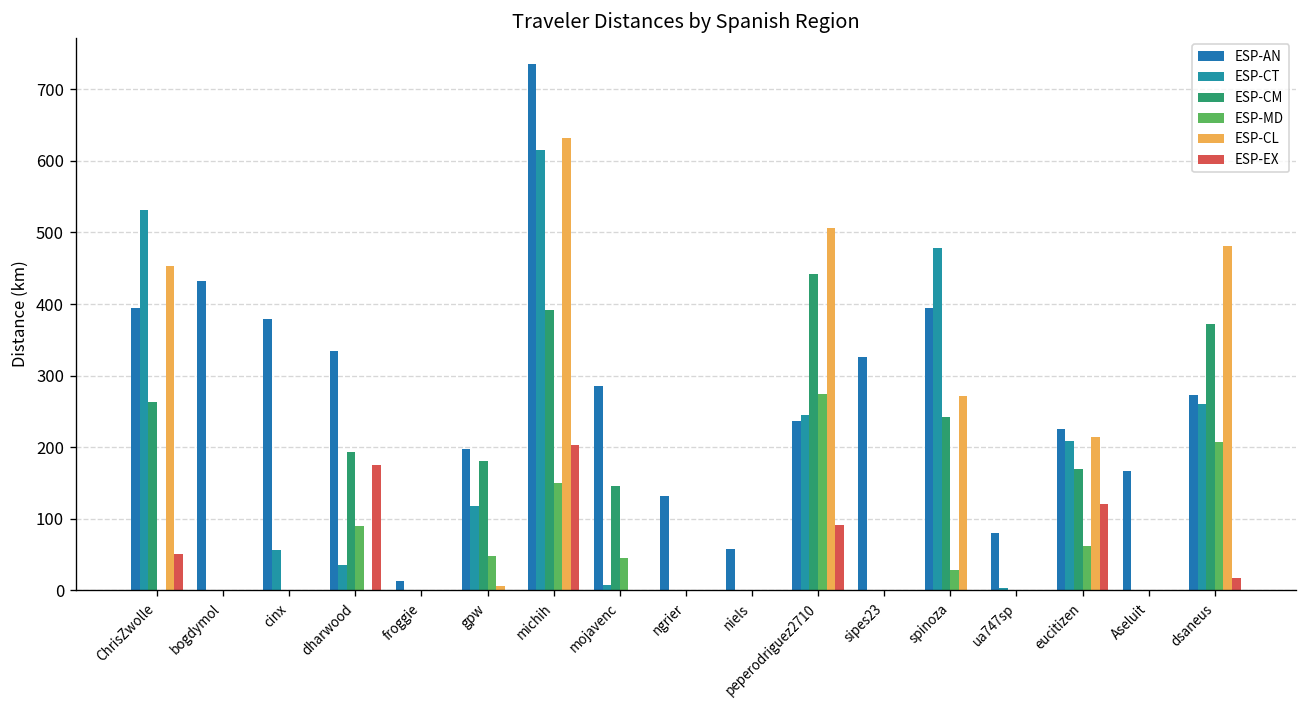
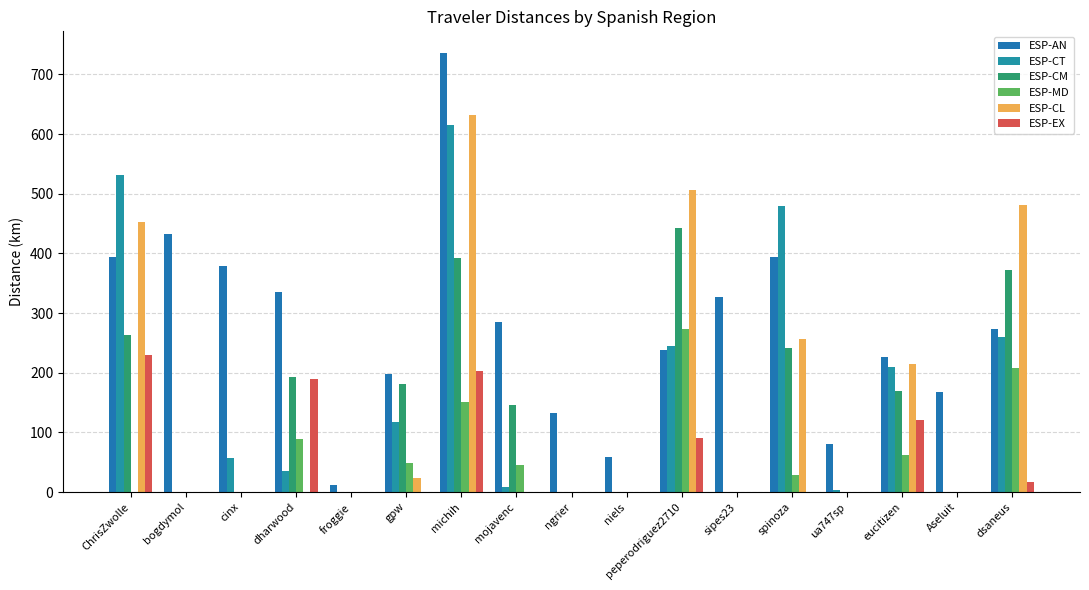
ESP-EX, ChrisZwolle: 50 -> 230
ESP-EX, dharwood: 180 -> 190
ESP-CL, gpw: 10 -> 20
ESP-CL, spinoza: 270 -> 260
